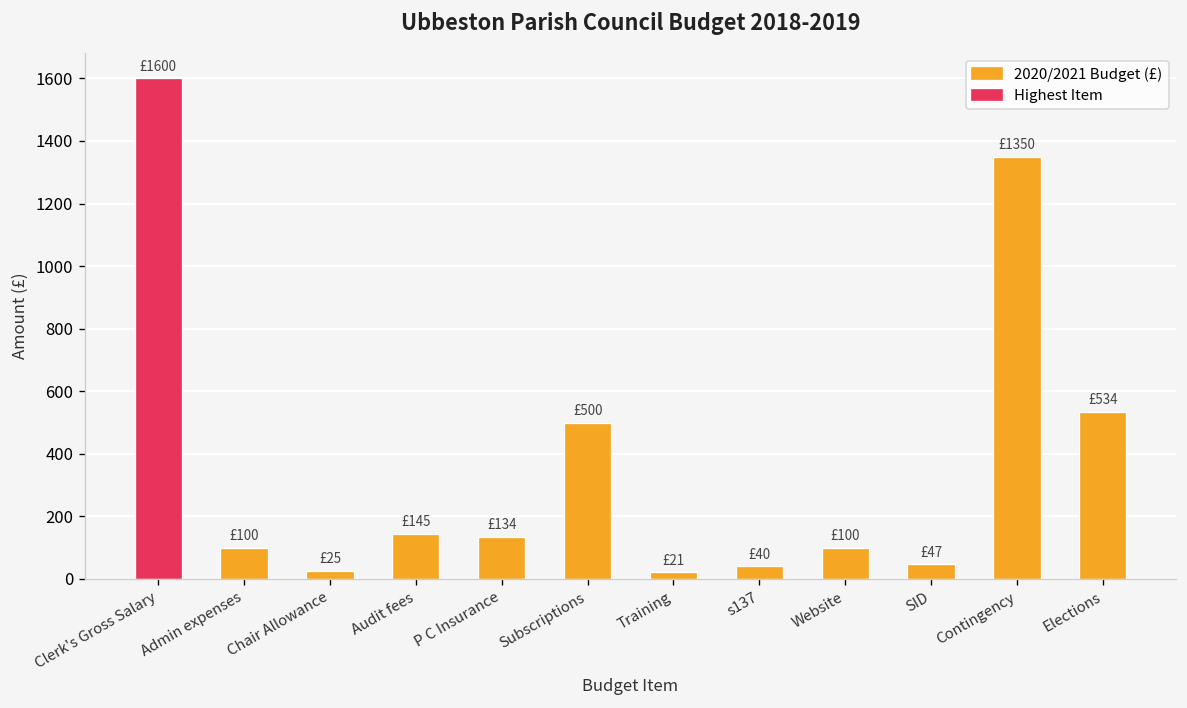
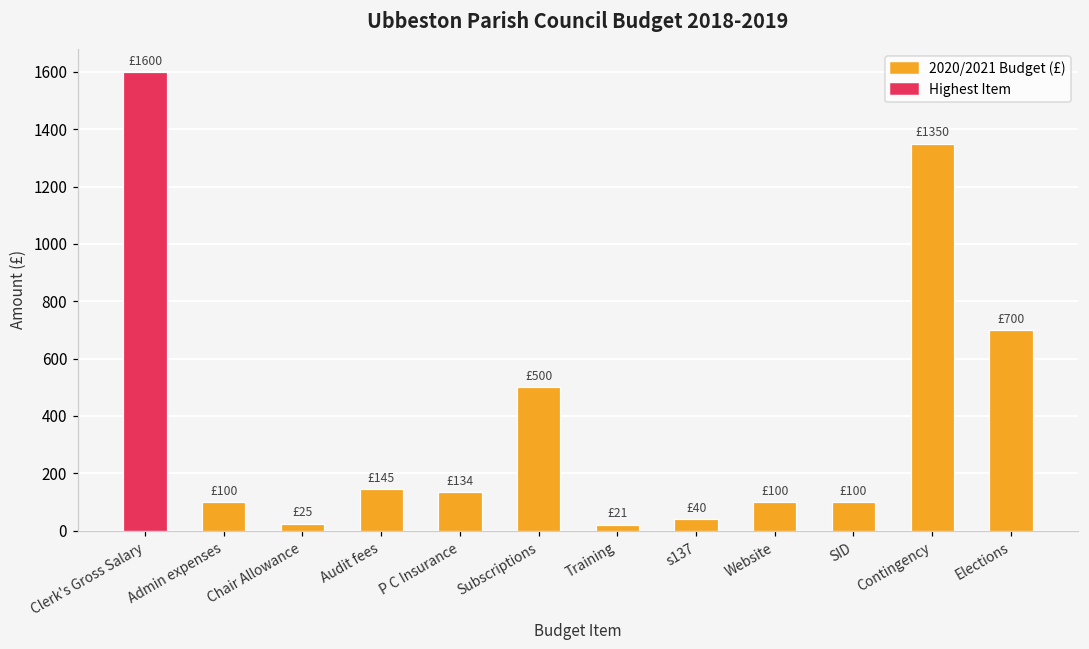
SID: £47 -> £100
Elections: £534 -> £700
